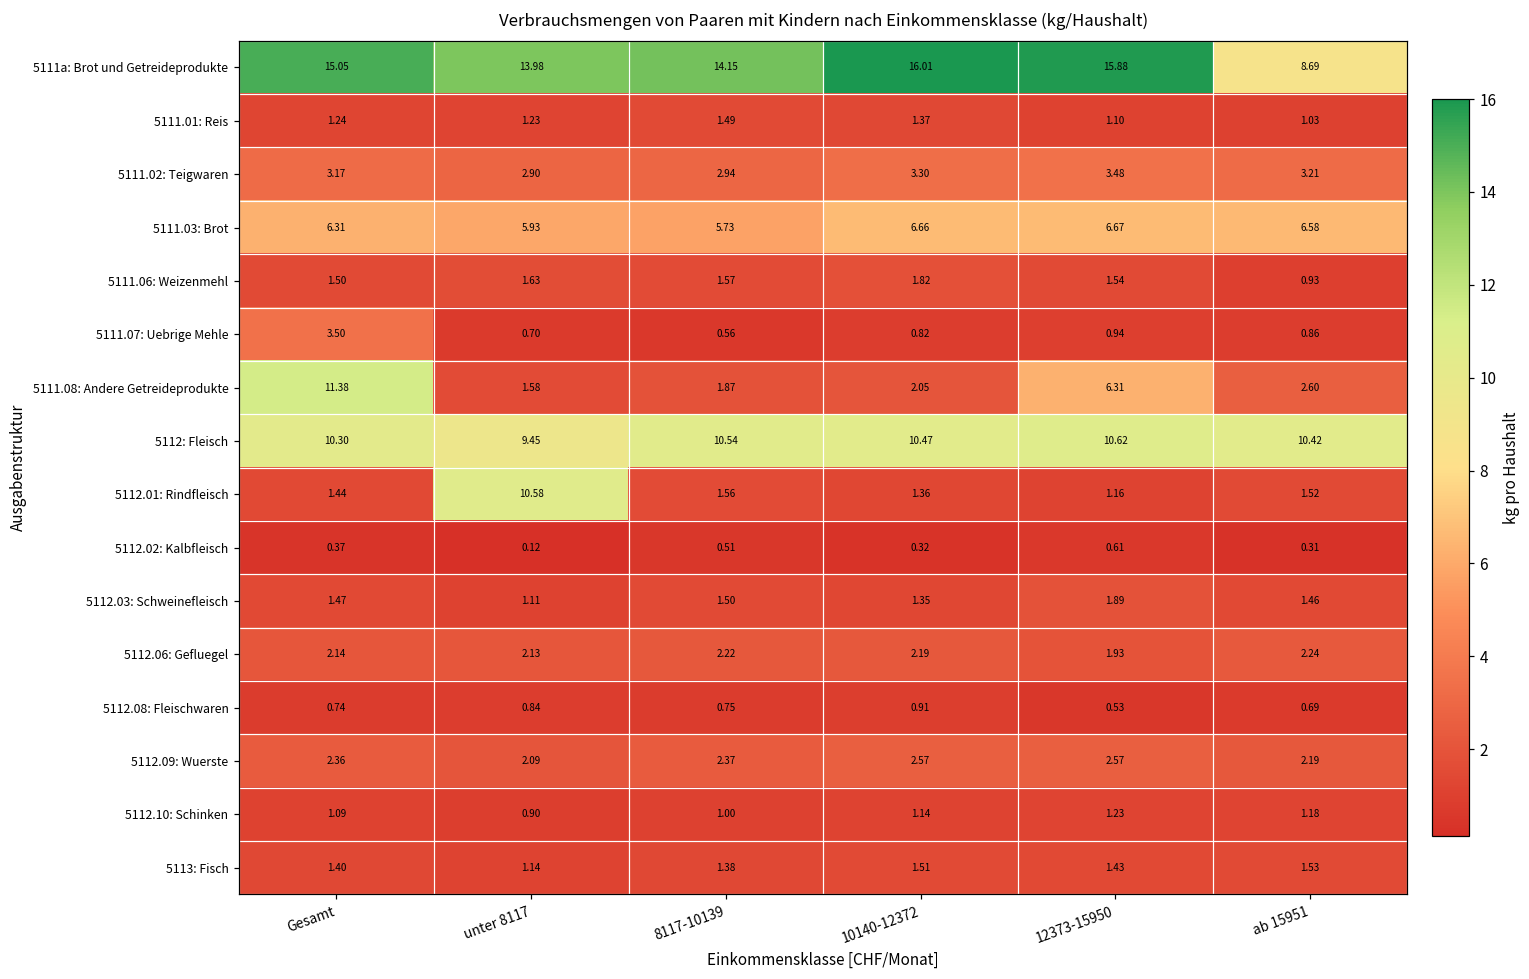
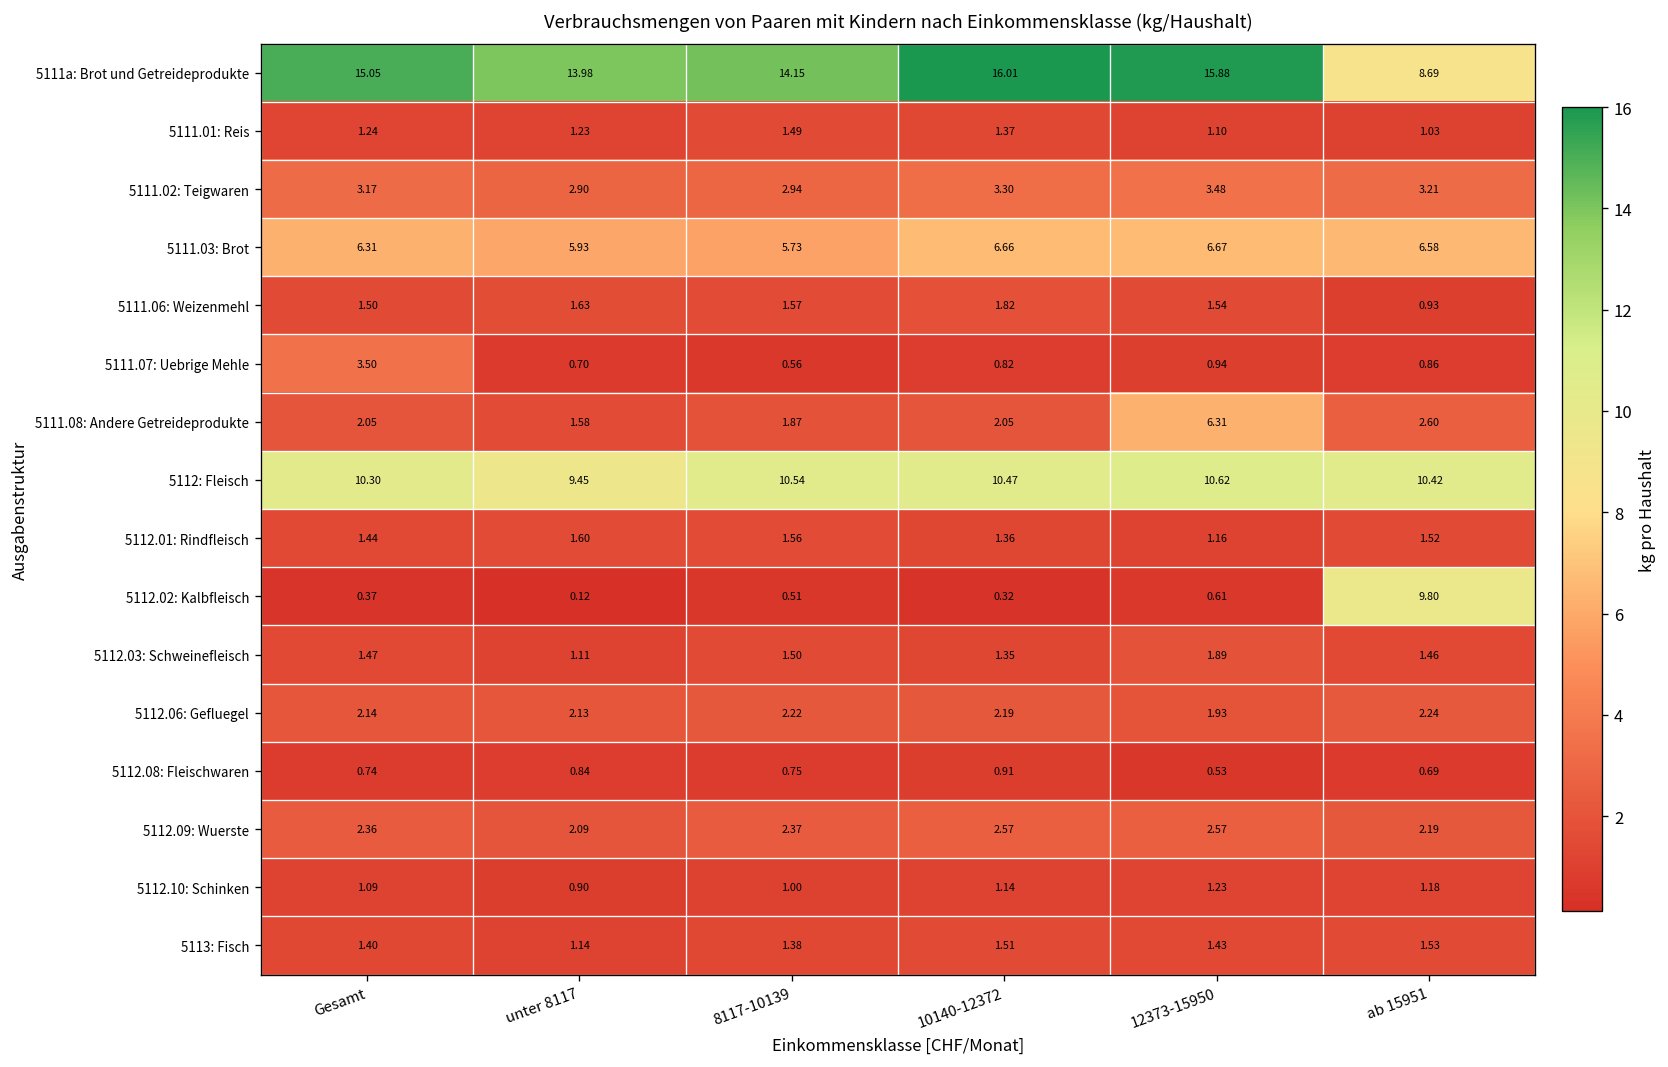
5111.08: Andere Getreideprodukte, Gesamt: 11.38 -> 2.05
5112.01: Rindfleisch, unter 8117: 10.58 -> 1.60
5112.02: Kalbfleisch, ab 15951: 0.31 -> 9.80
